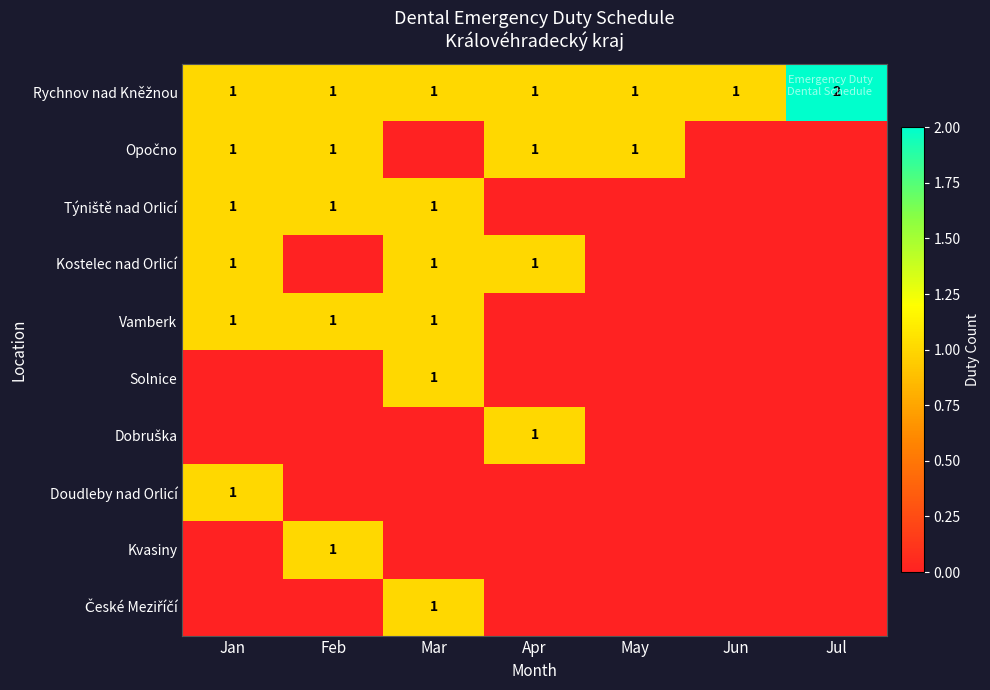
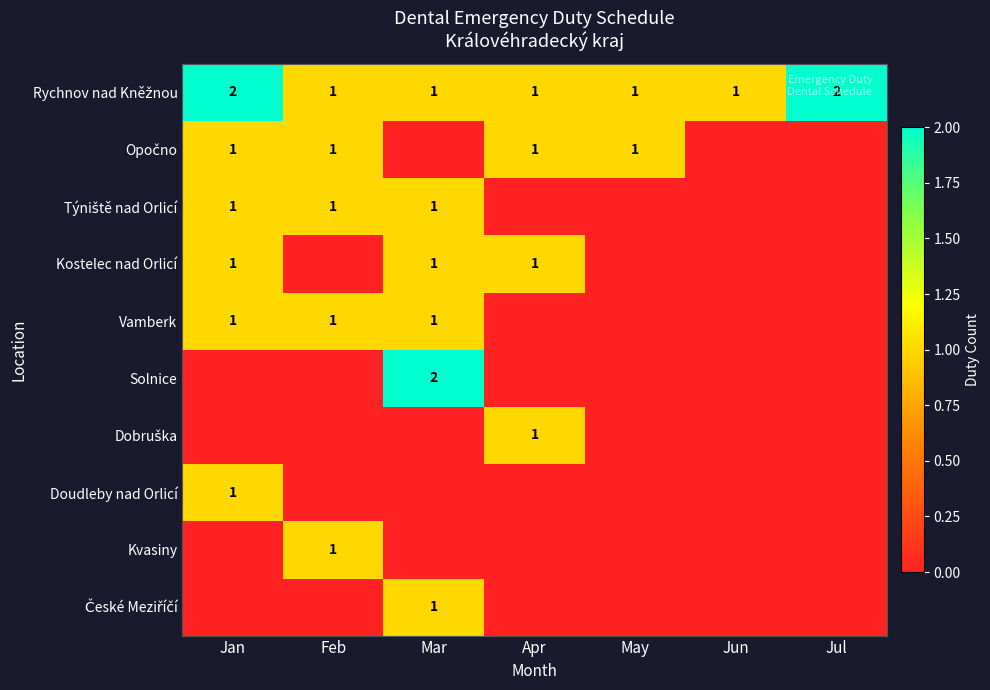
Rychnov nad Kněžnou, Jan: 1 -> 2
Solnice, Mar: 1 -> 2
